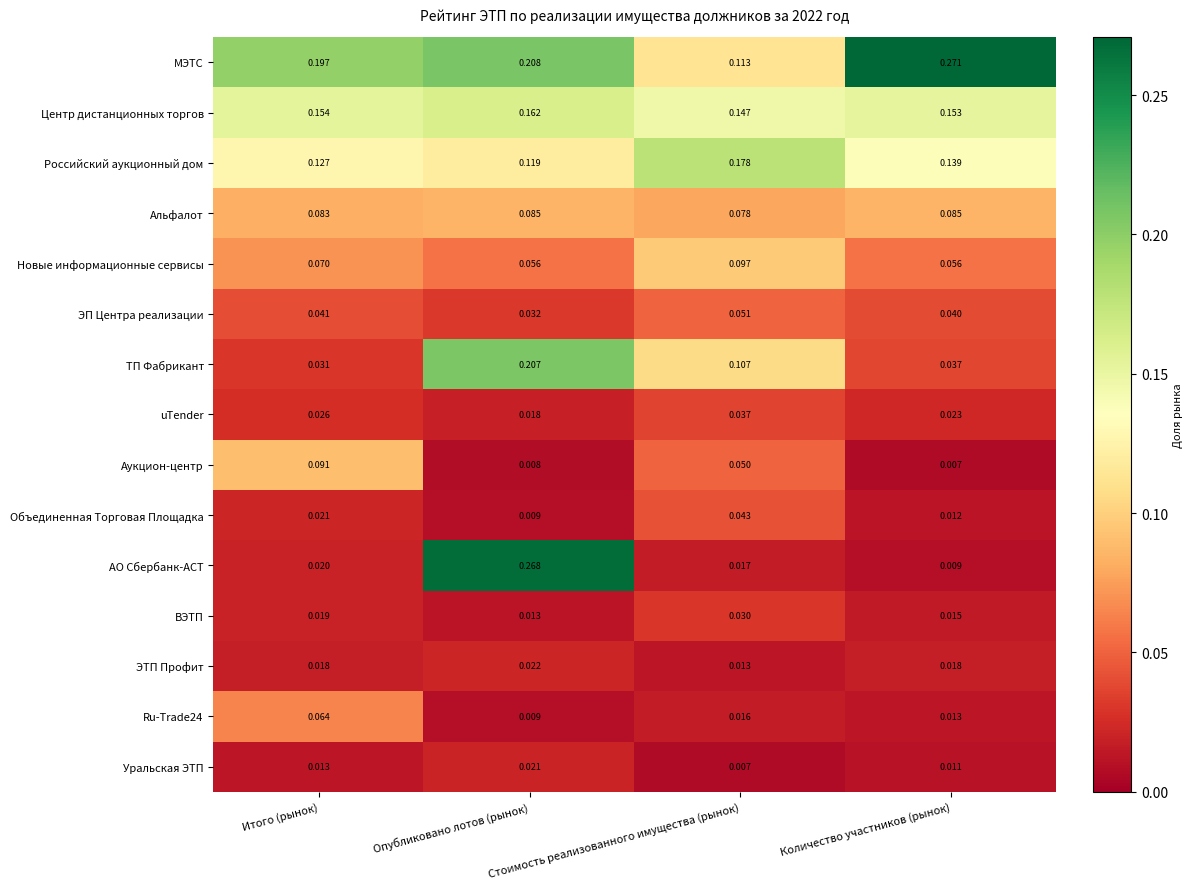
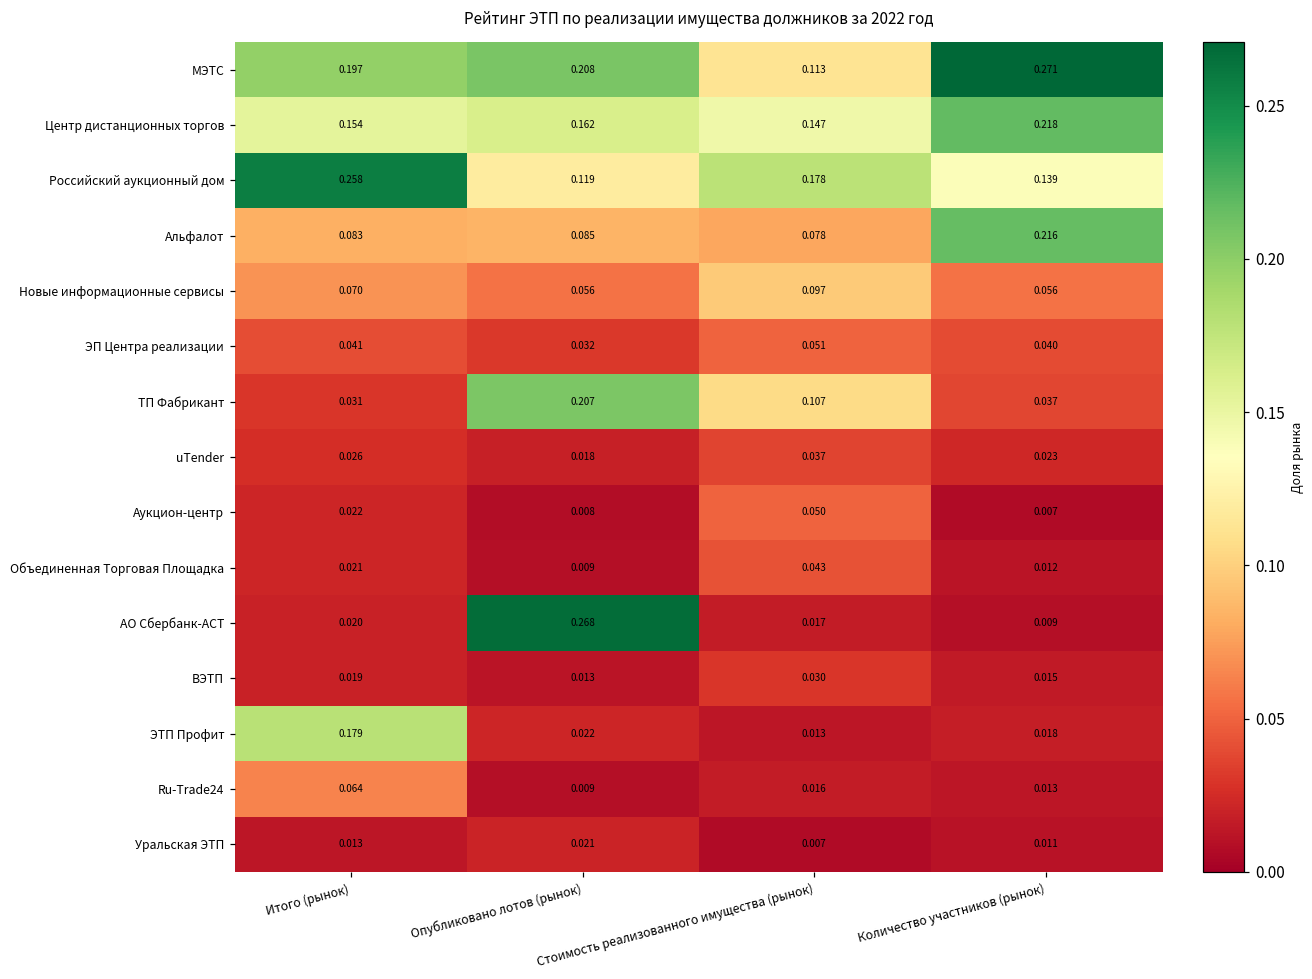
Центр дистанционных торгов, Количество участников (рынок): 0.153 -> 0.218
Российский аукционный дом, Итого (рынок): 0.127 -> 0.258
Альфалот, Количество участников (рынок): 0.085 -> 0.216
Аукцион-центр, Итого (рынок): 0.091 -> 0.022
ЭТП Профит, Итого (рынок): 0.018 -> 0.179
